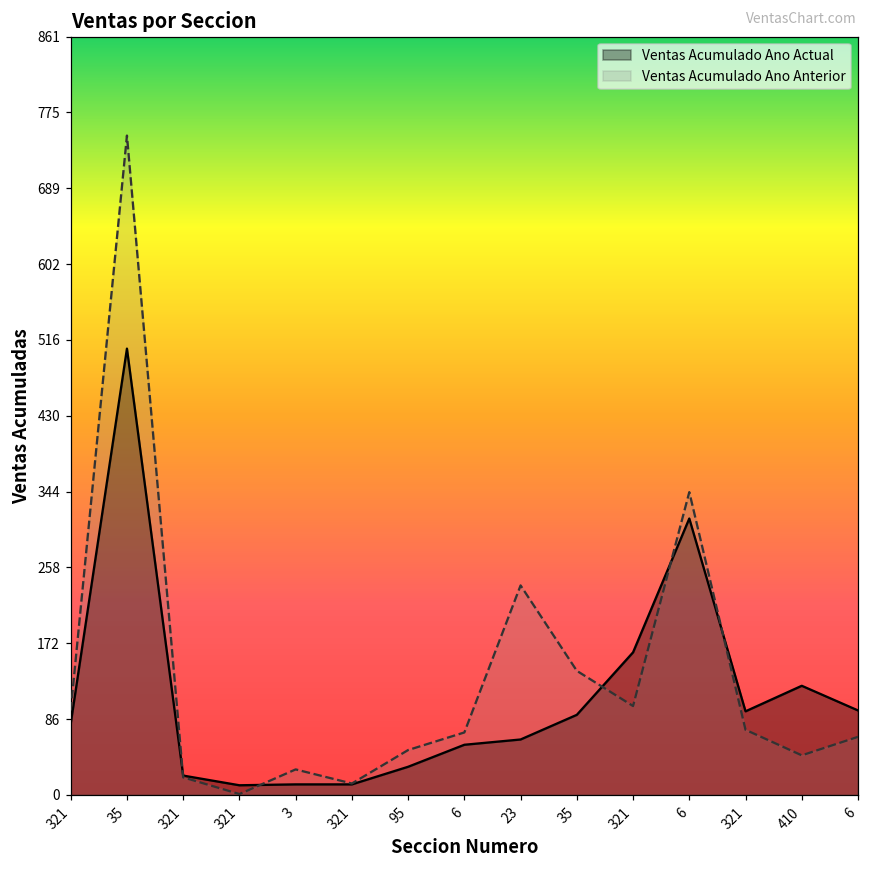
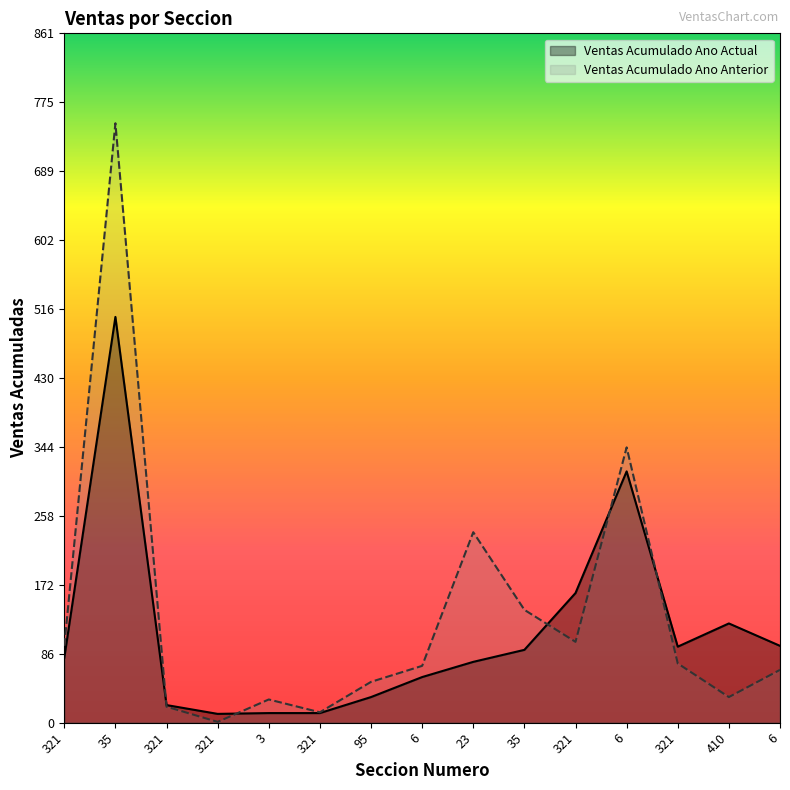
Ventas Acumulado Ano Actual, 23: 60 -> 80
Ventas Acumulado Ano Anterior, 410: 50 -> 30
